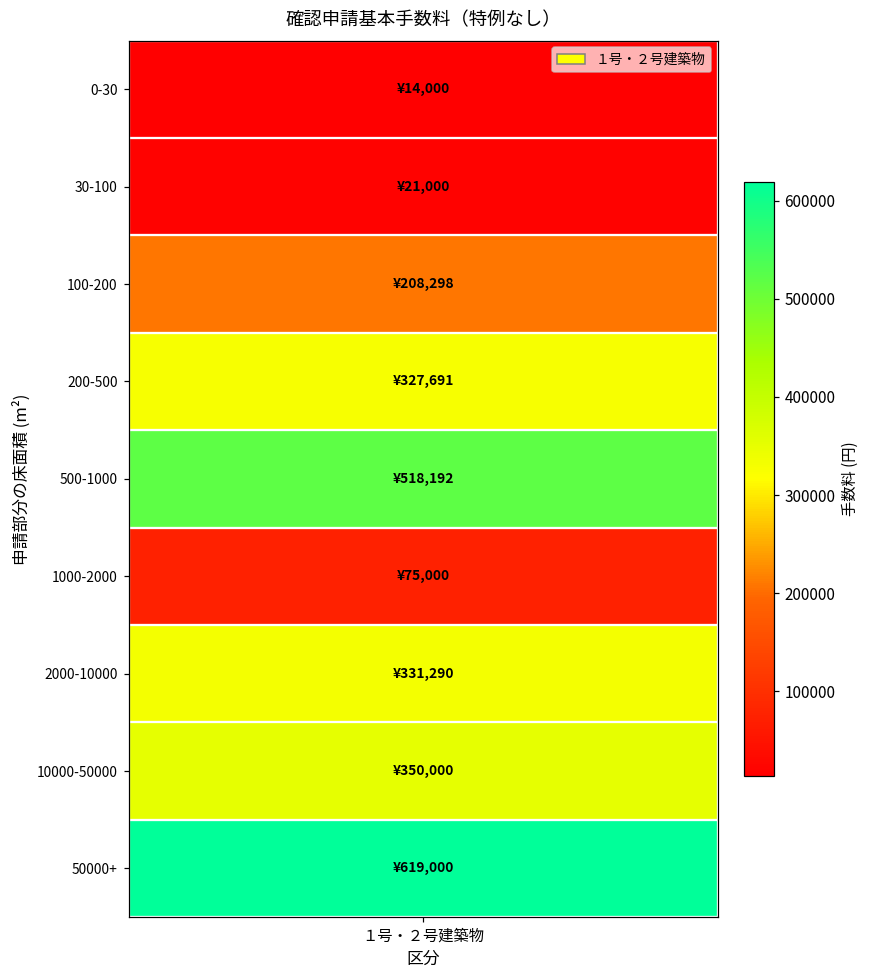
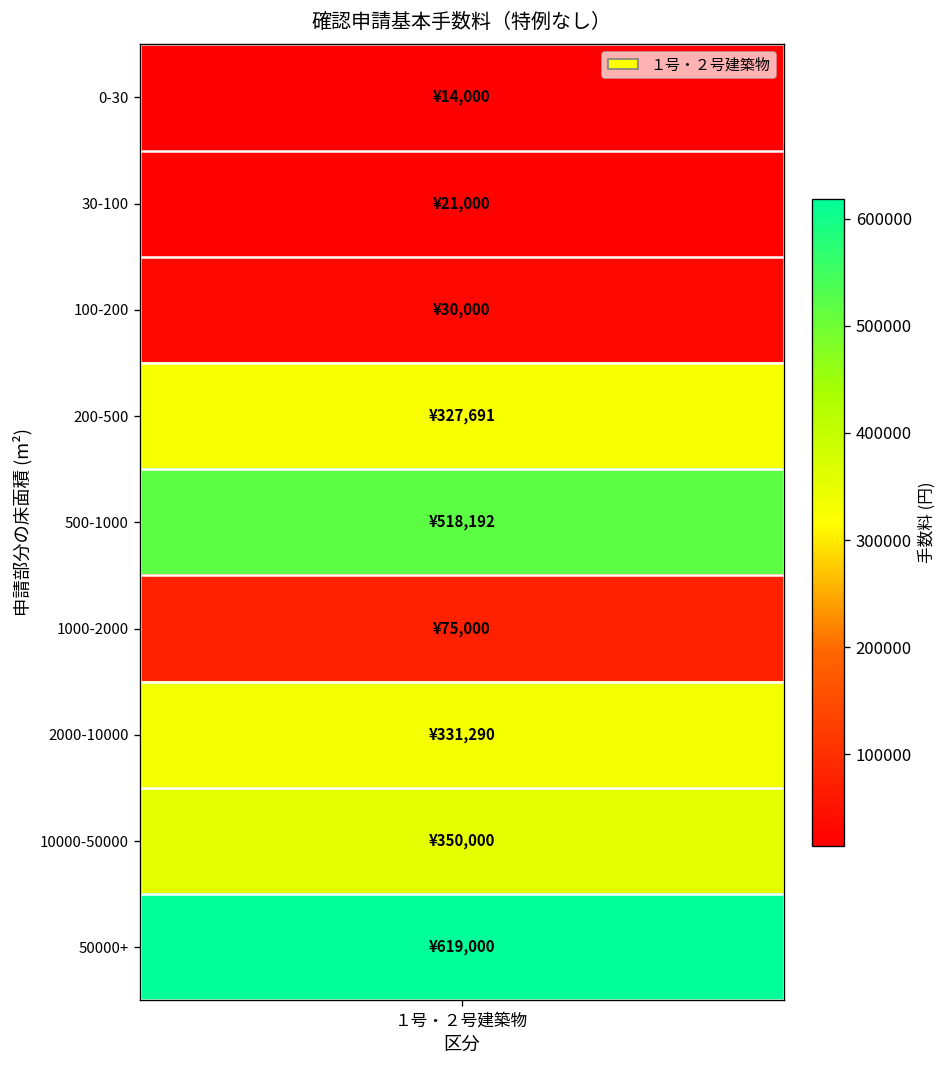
100-200, １号・２号建築物: ¥208,298 -> ¥30,000
